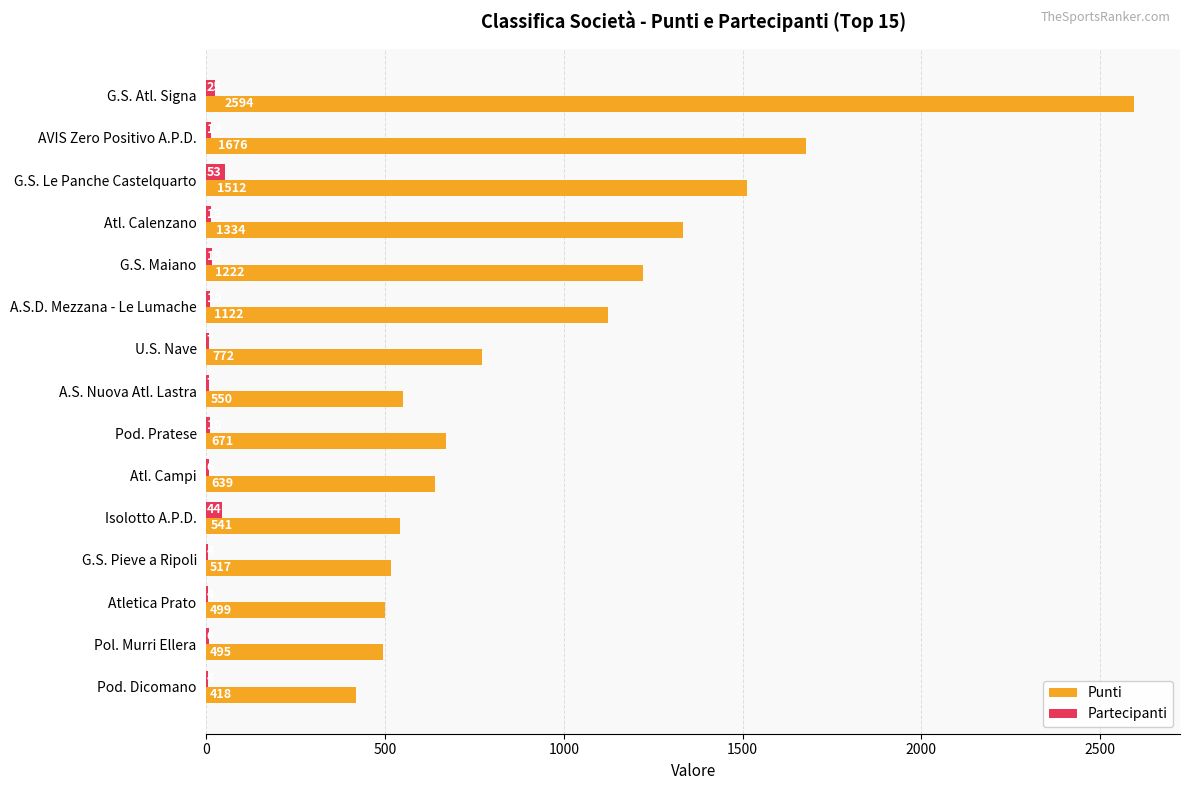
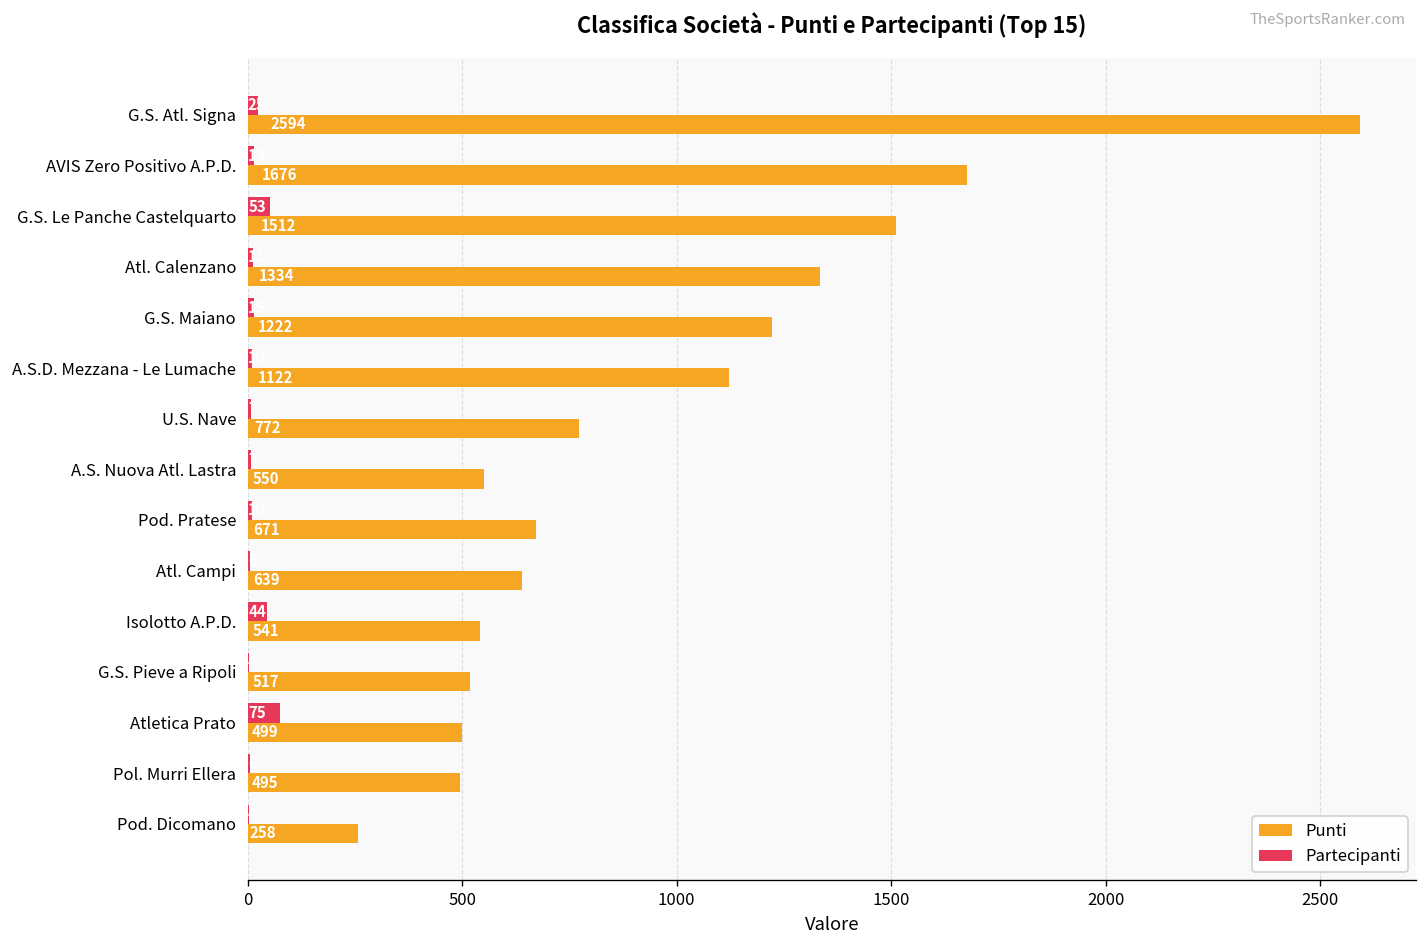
Partecipanti, Atletica Prato: 0 -> 80
Punti, Pod. Dicomano: 418 -> 258
